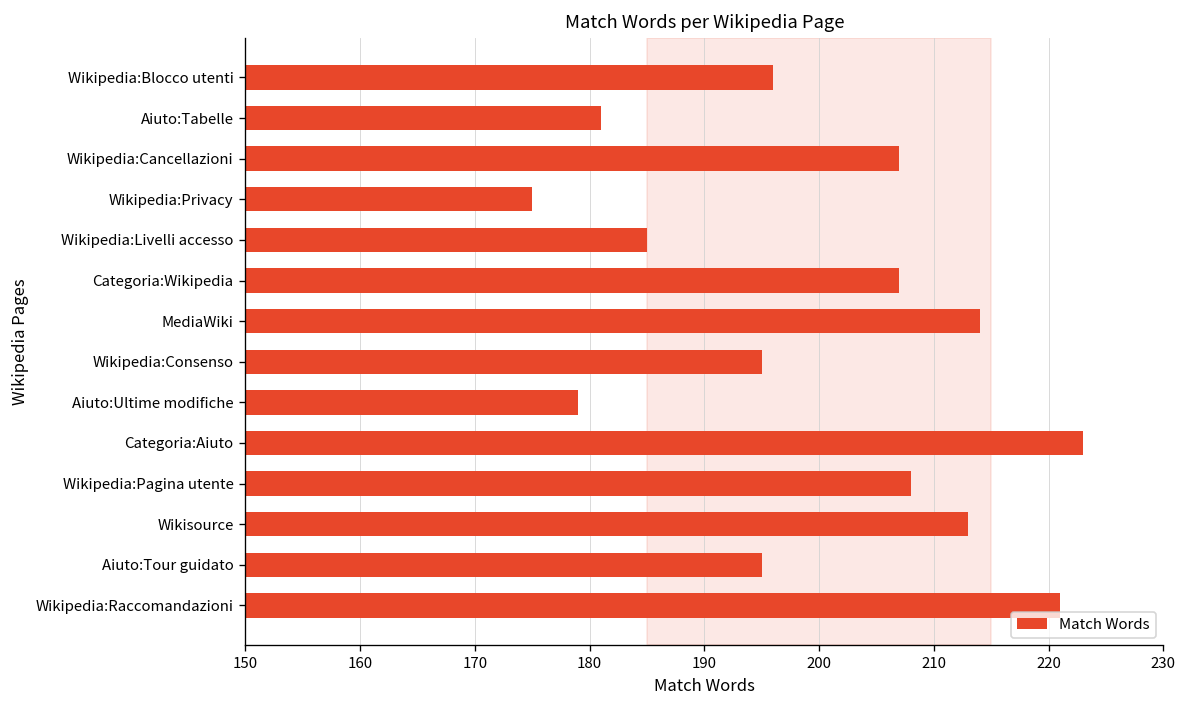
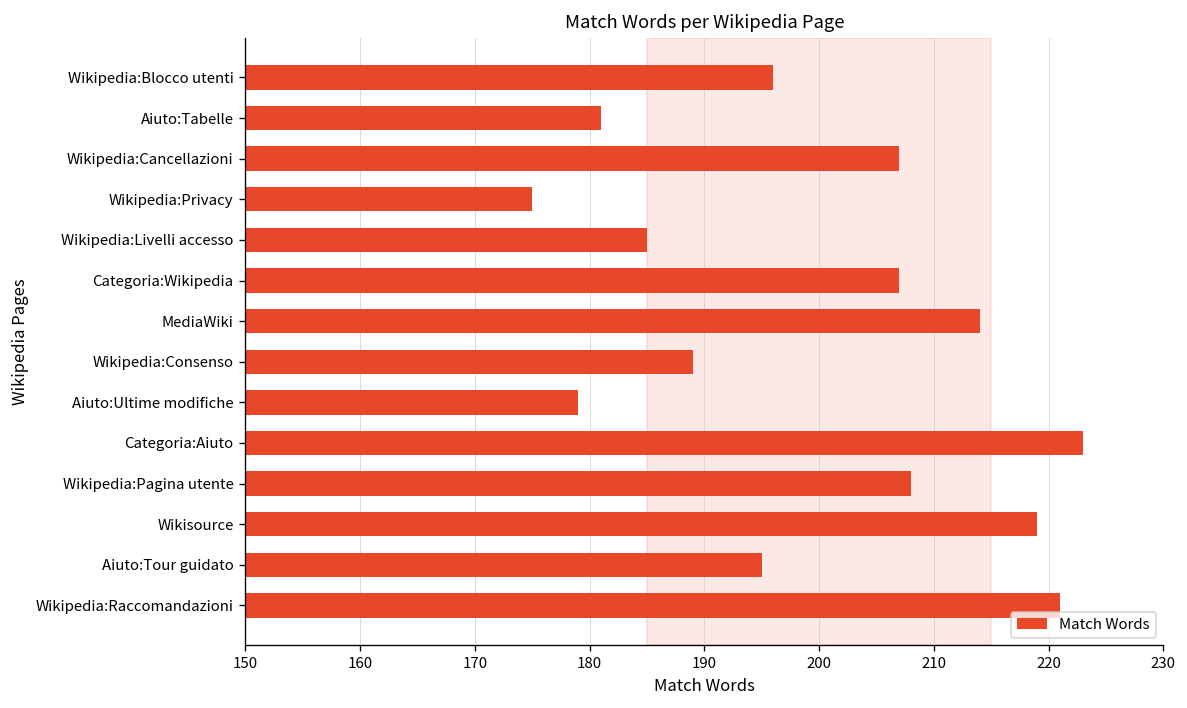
Wikipedia:Consenso: 195 -> 189
Wikisource: 213 -> 219
